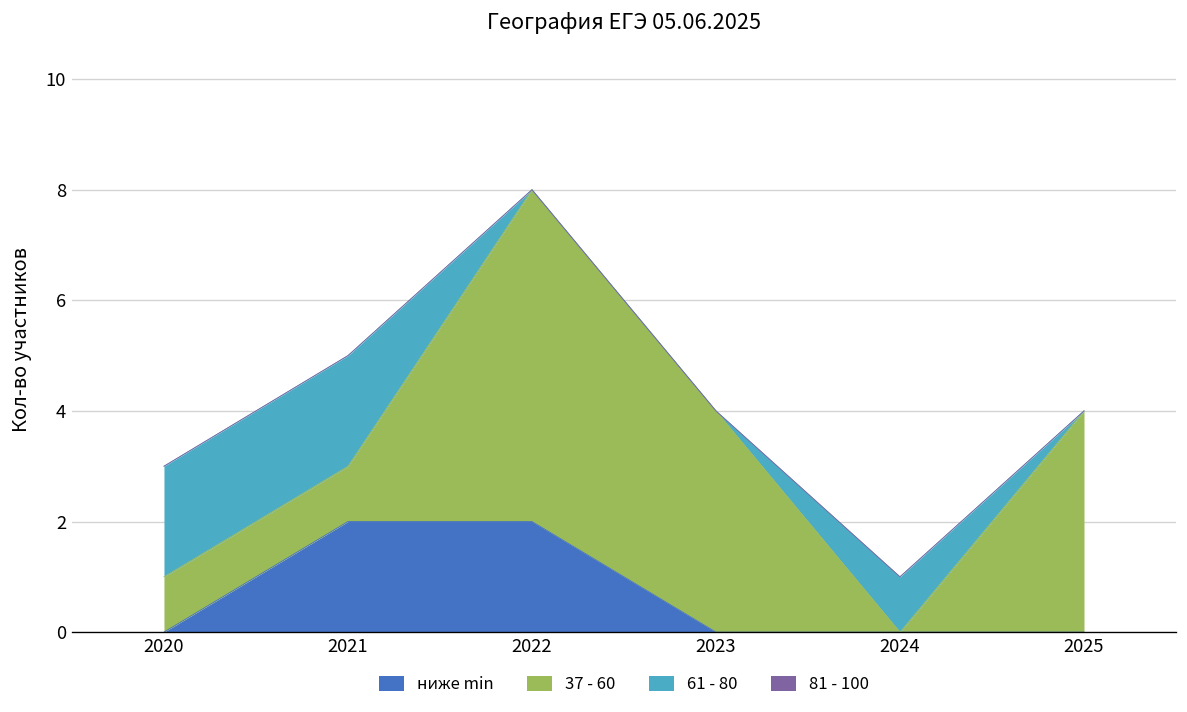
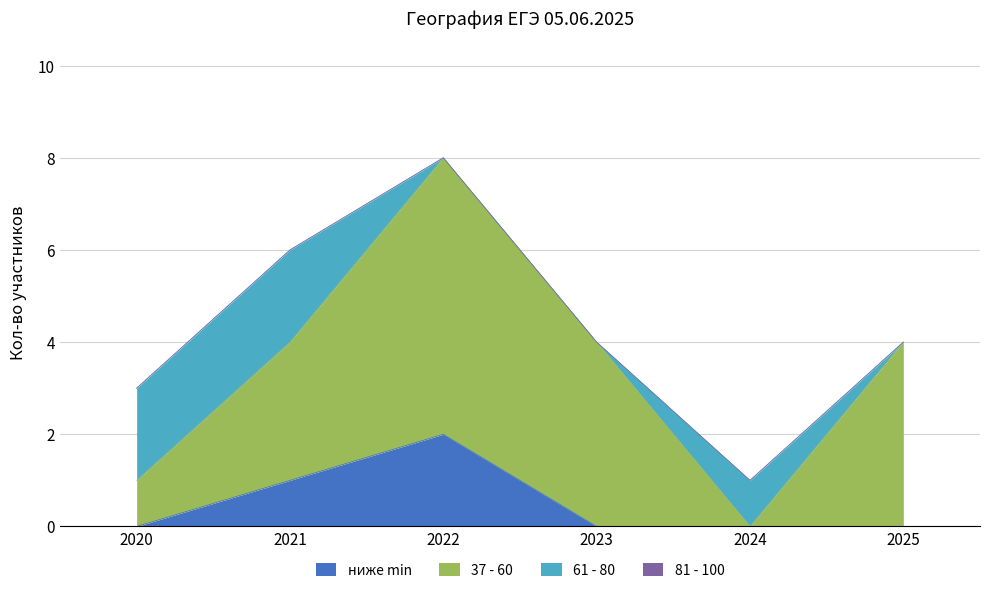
ниже min, 2021: 2 -> 1
37 - 60, 2021: 1 -> 3
